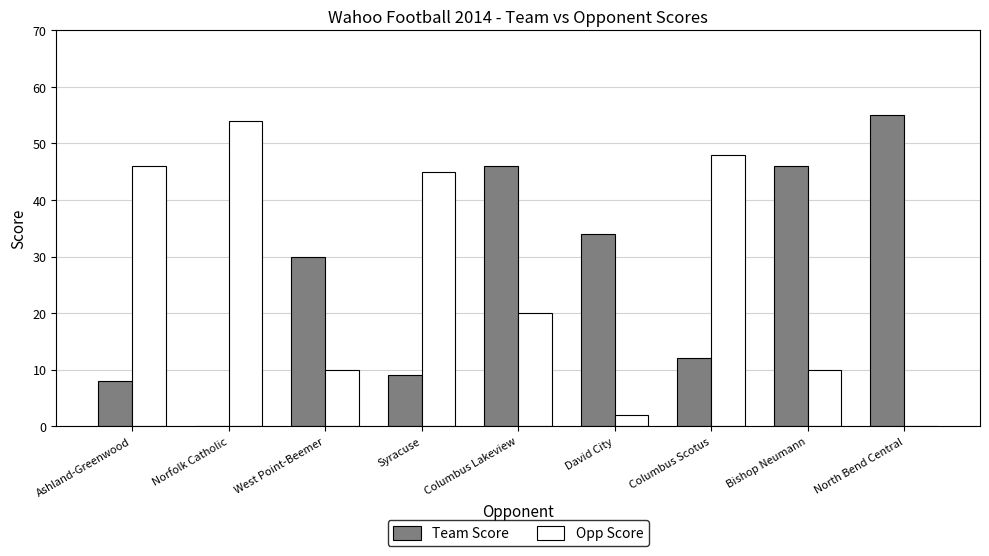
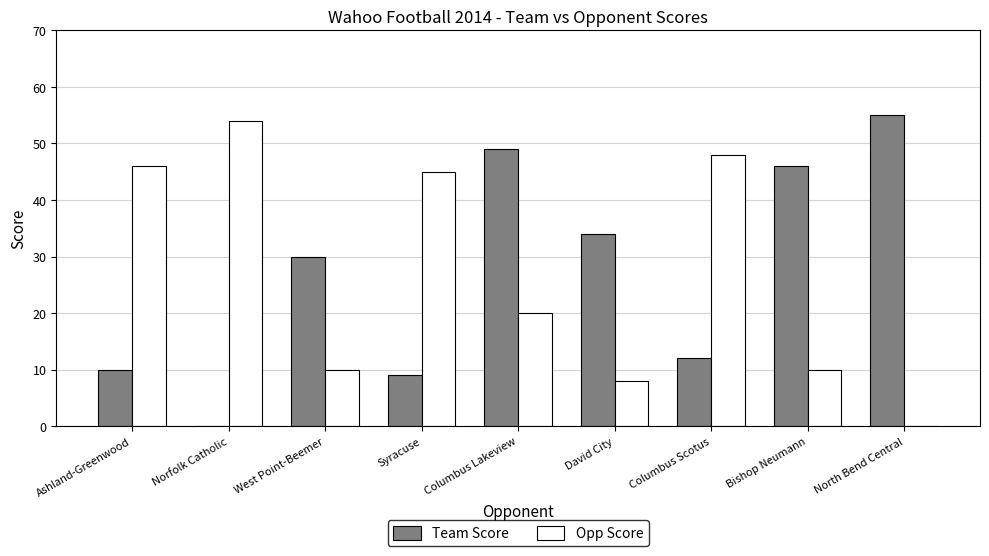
Team Score, Ashland-Greenwood: 8 -> 10
Team Score, Columbus Lakeview: 46 -> 49
Opp Score, David City: 2 -> 8
